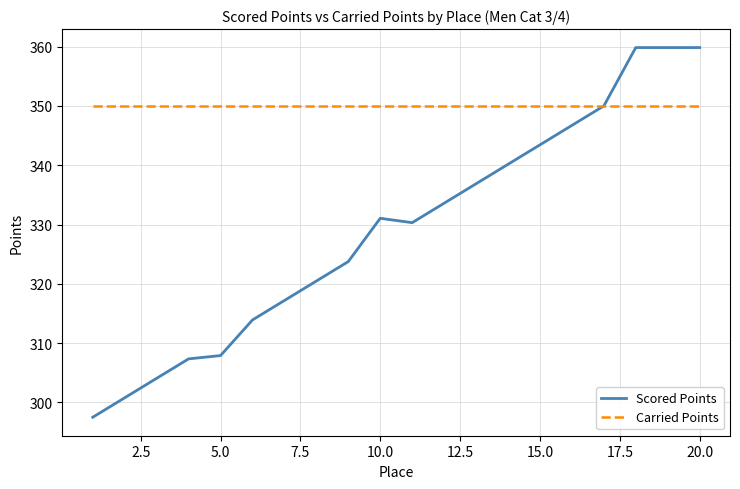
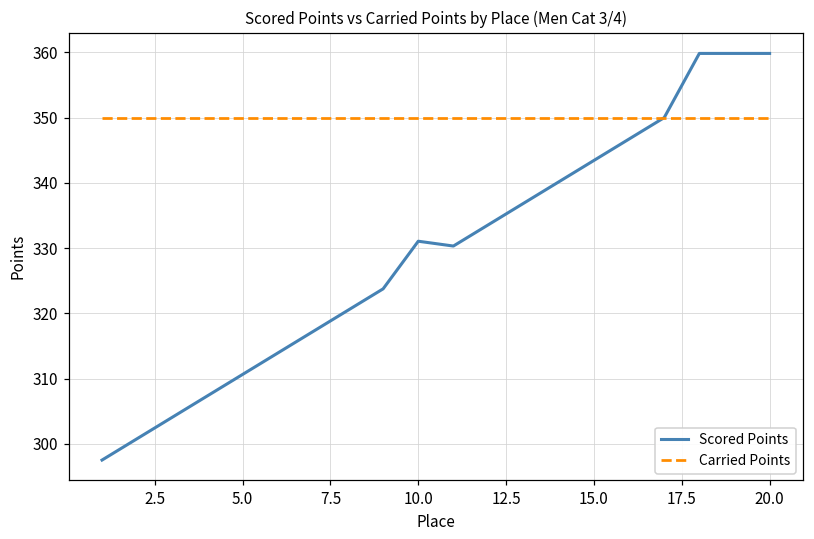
Scored Points, 5.0: 308 -> 311
